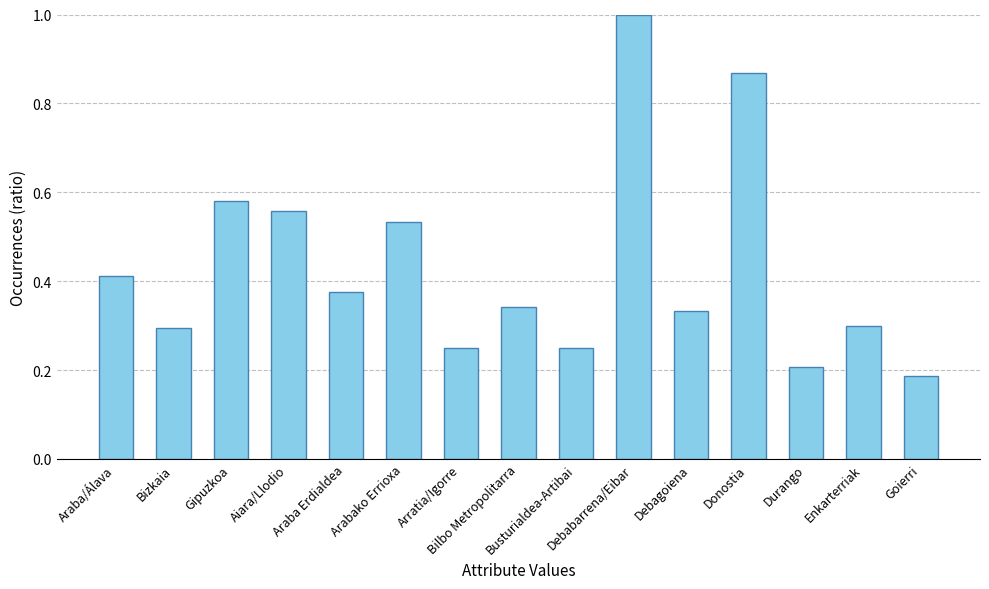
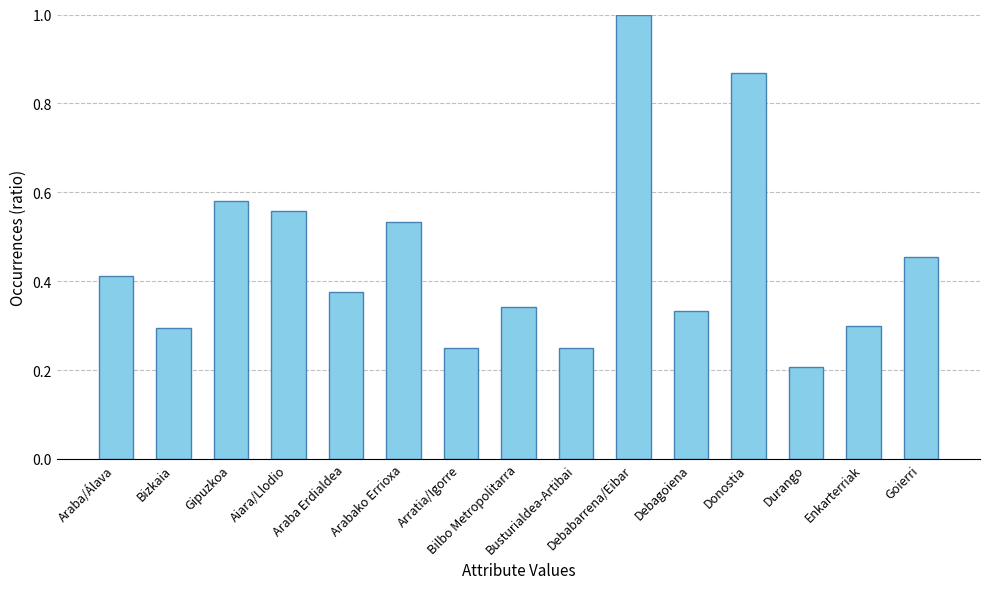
Goierri: 0.19 -> 0.45
